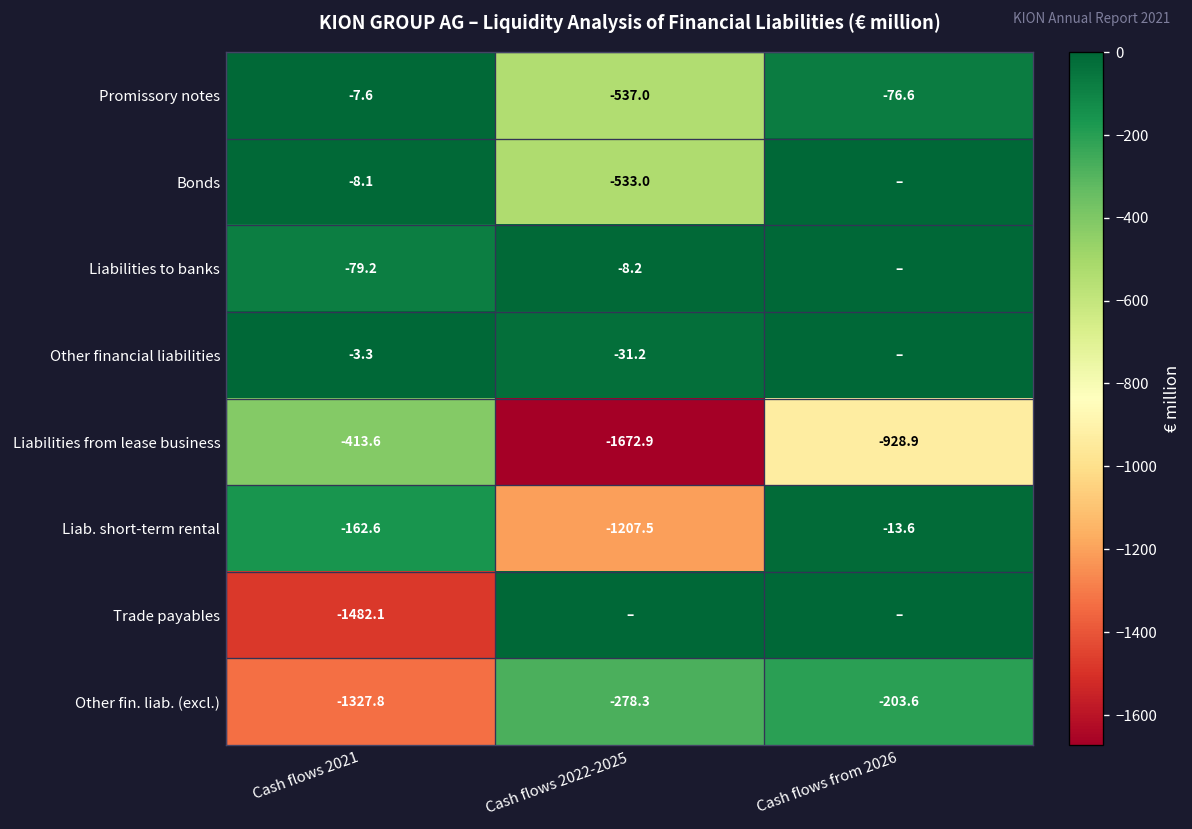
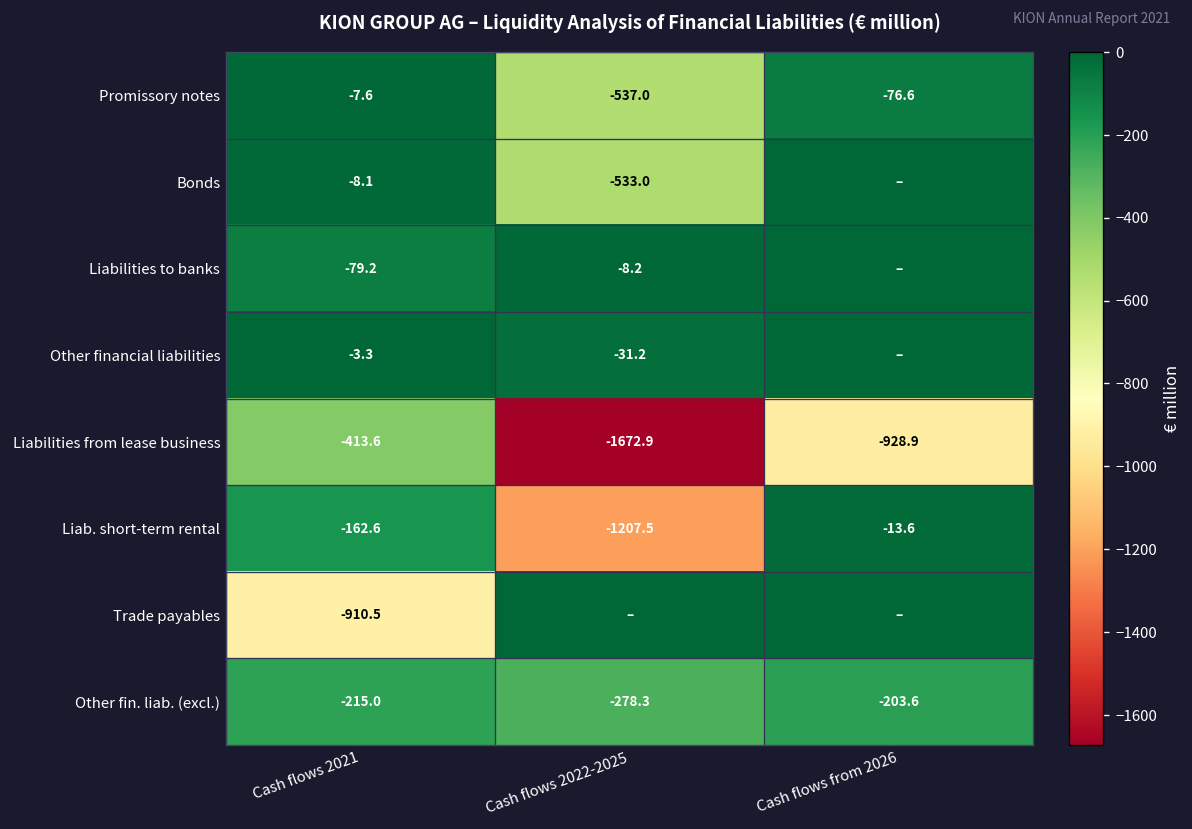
Trade payables, Cash flows 2021: -1482.1 -> -910.5
Other fin. liab. (excl.), Cash flows 2021: -1327.8 -> -215.0
